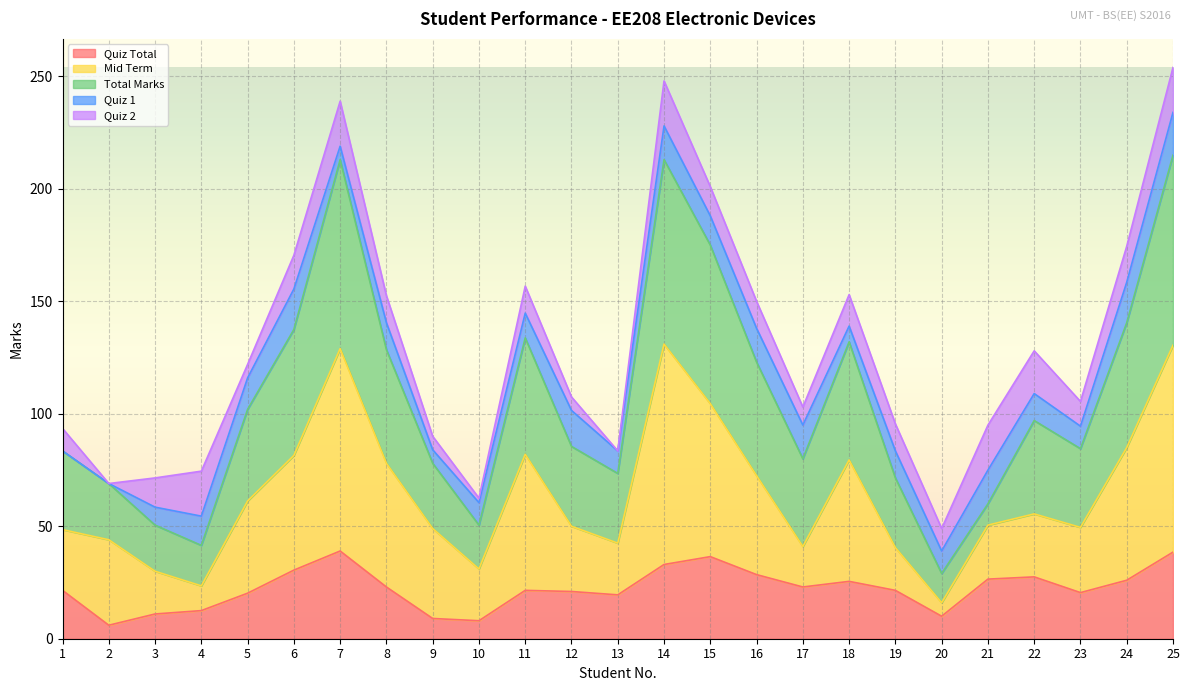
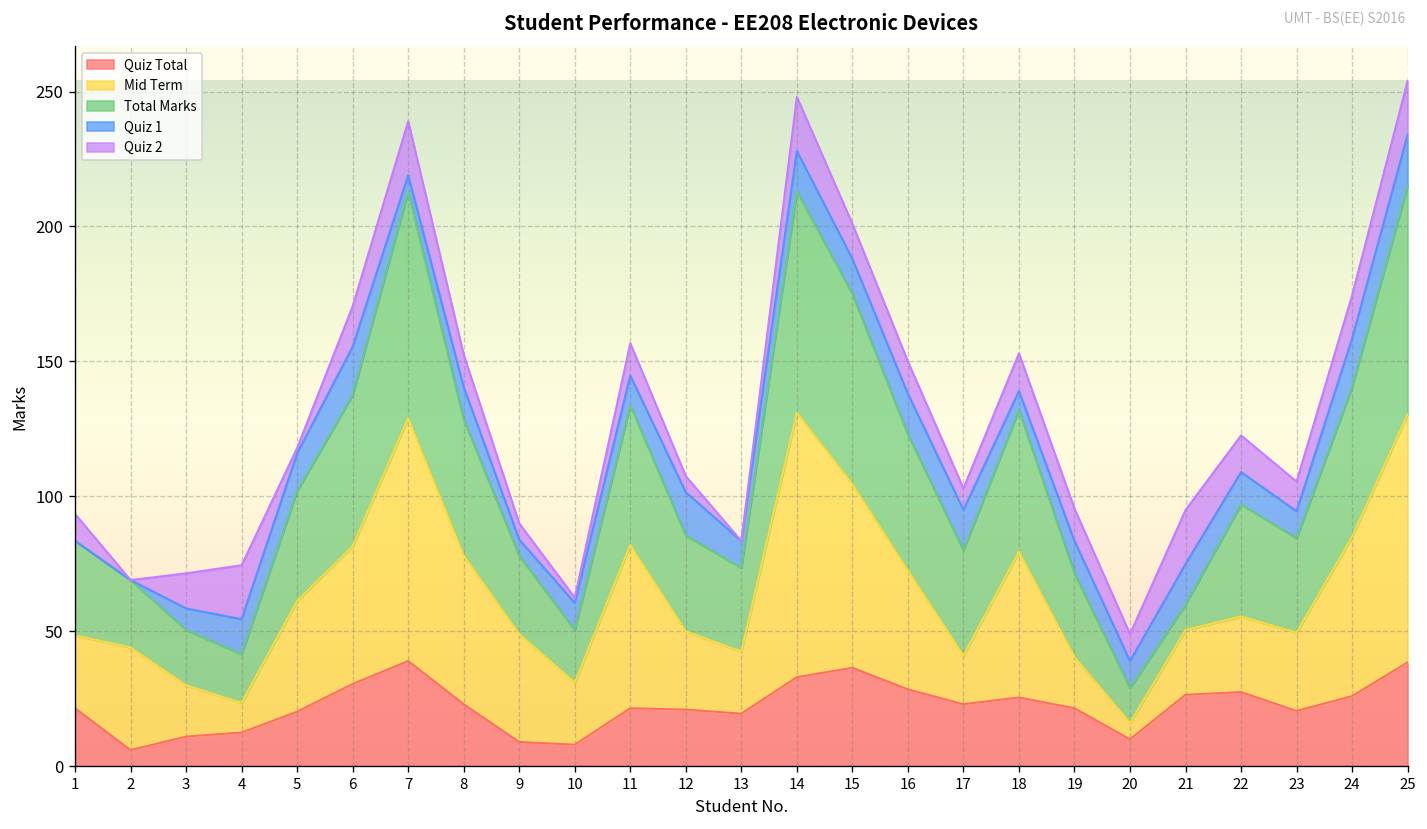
Quiz 2, 5: 6 -> 2
Quiz 2, 22: 19 -> 14
